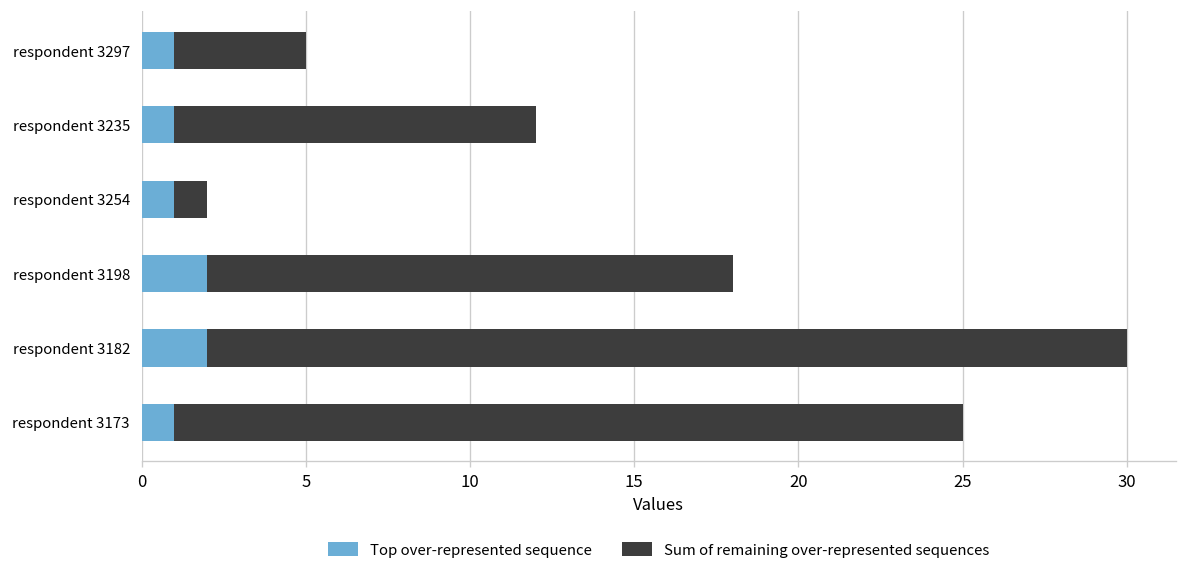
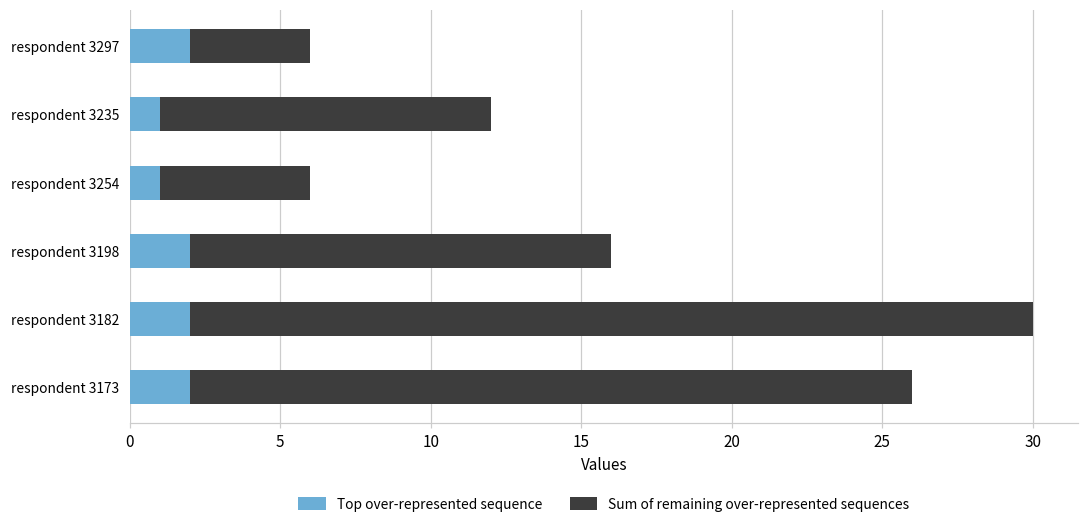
Top over-represented sequence, respondent 3297: 1 -> 2
Sum of remaining over-represented sequences, respondent 3254: 1 -> 5
Sum of remaining over-represented sequences, respondent 3198: 16 -> 14
Top over-represented sequence, respondent 3173: 1 -> 2
